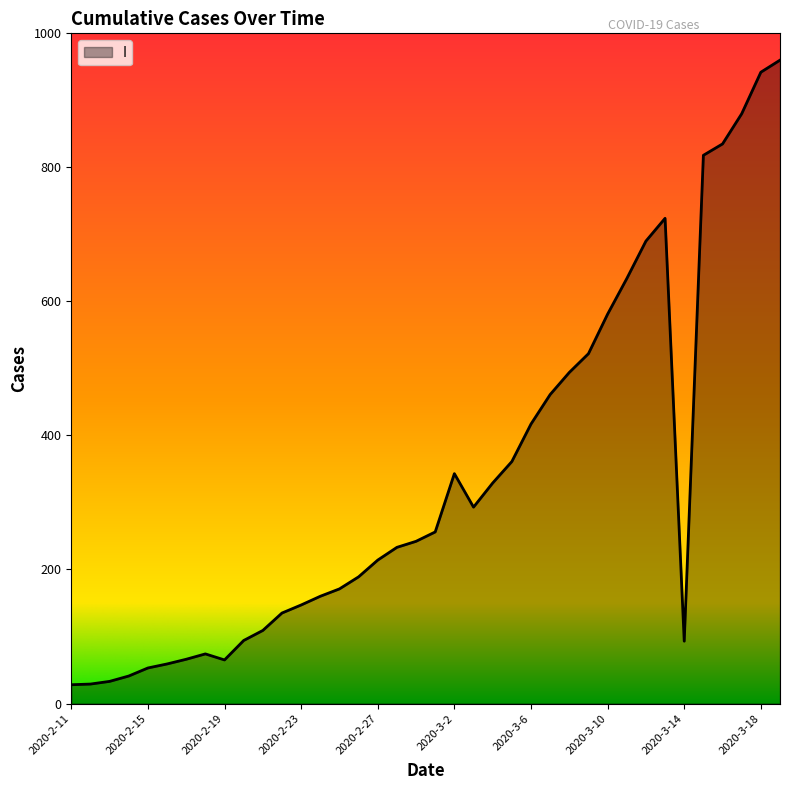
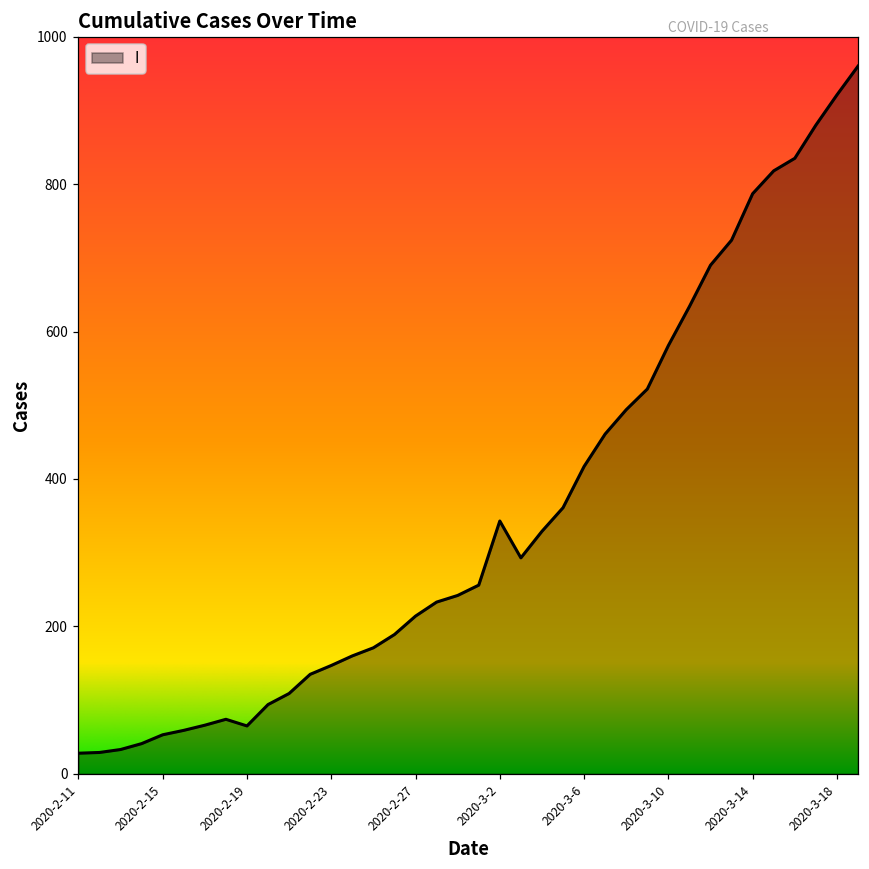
2020-3-14: 90 -> 790
2020-3-18: 940 -> 920
